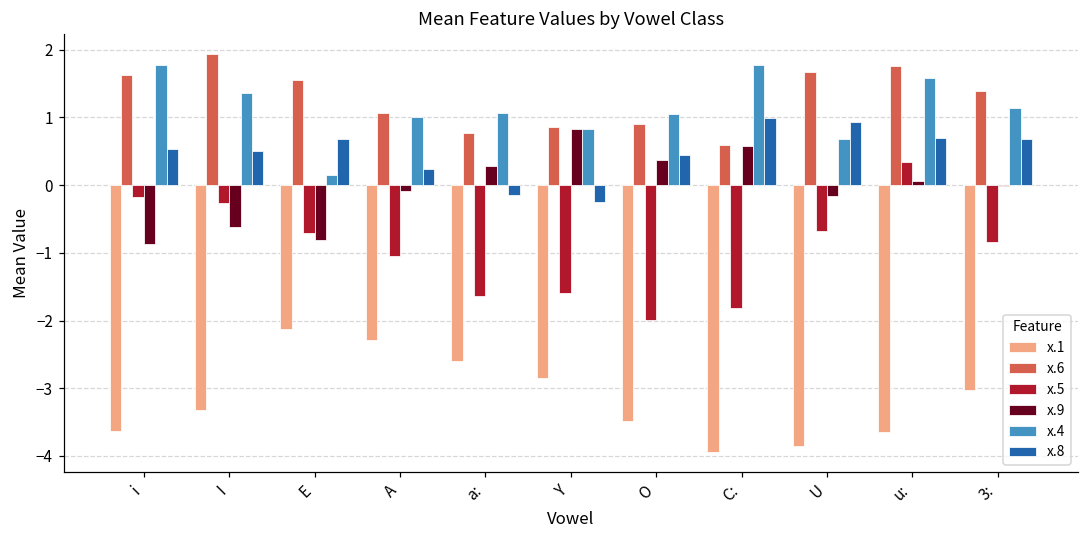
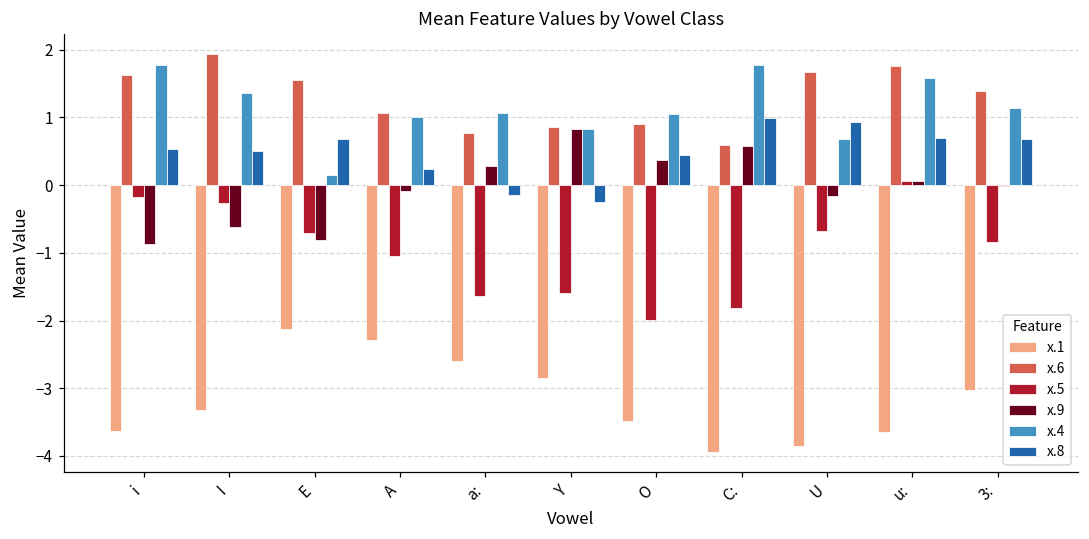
x.5, u:: 0.3 -> 0.1
